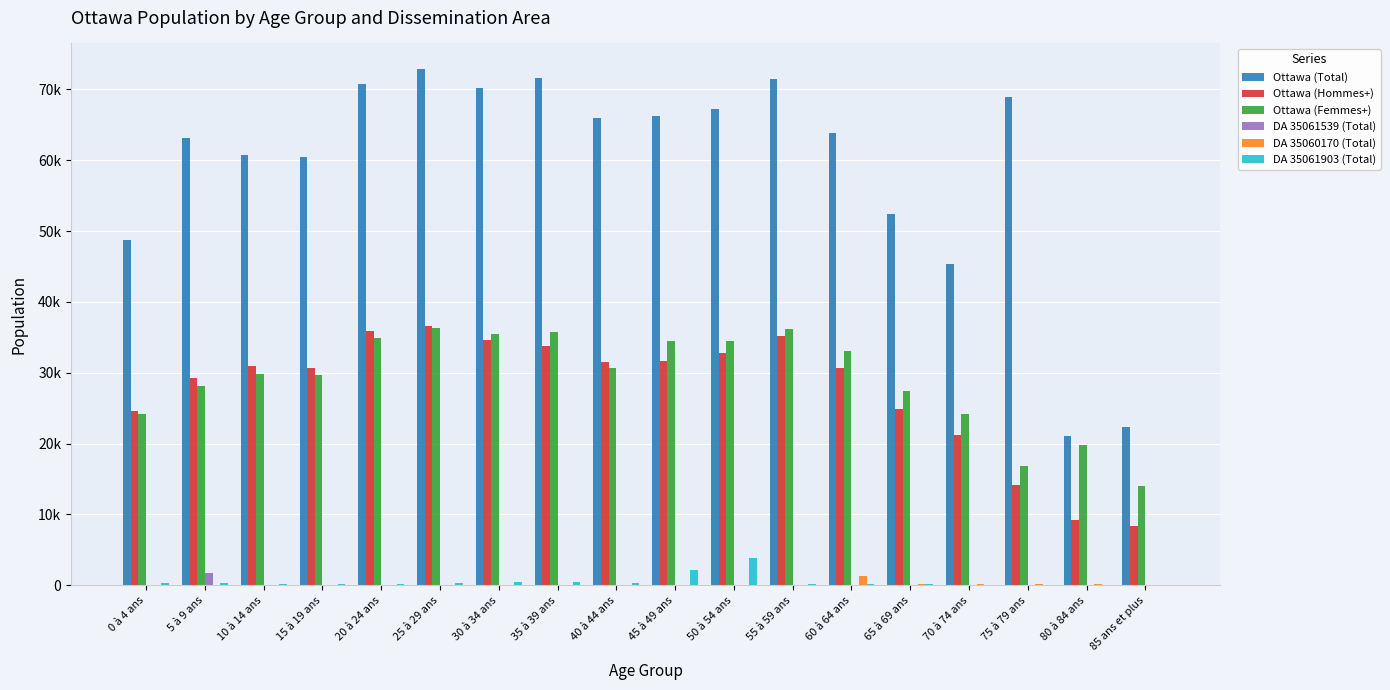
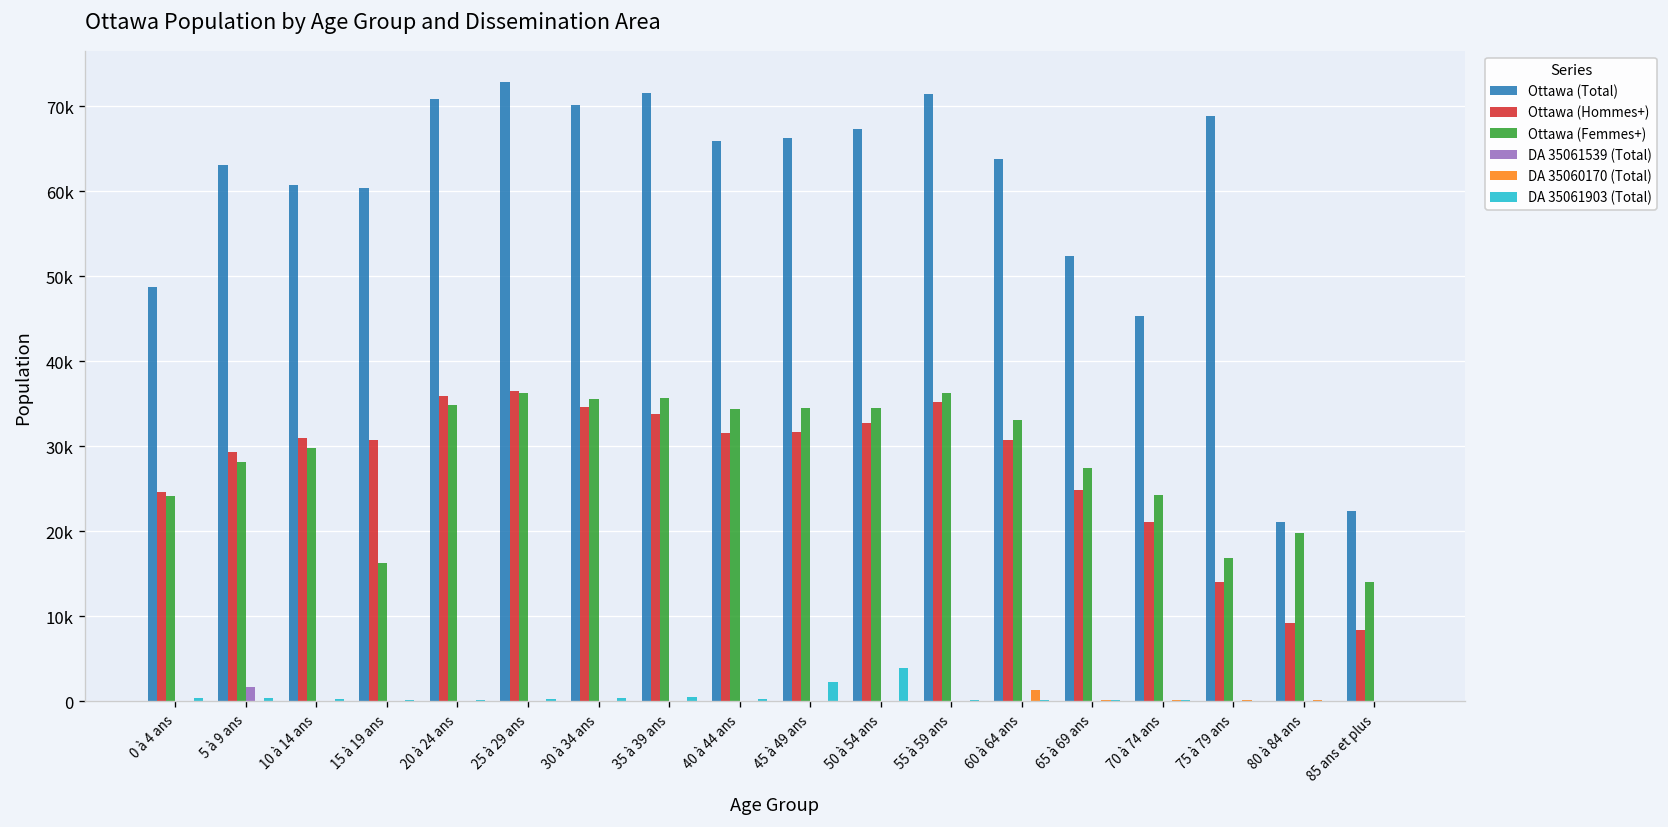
Ottawa (Femmes+), 15 à 19 ans: 30000 -> 16000
Ottawa (Femmes+), 40 à 44 ans: 31000 -> 34000
